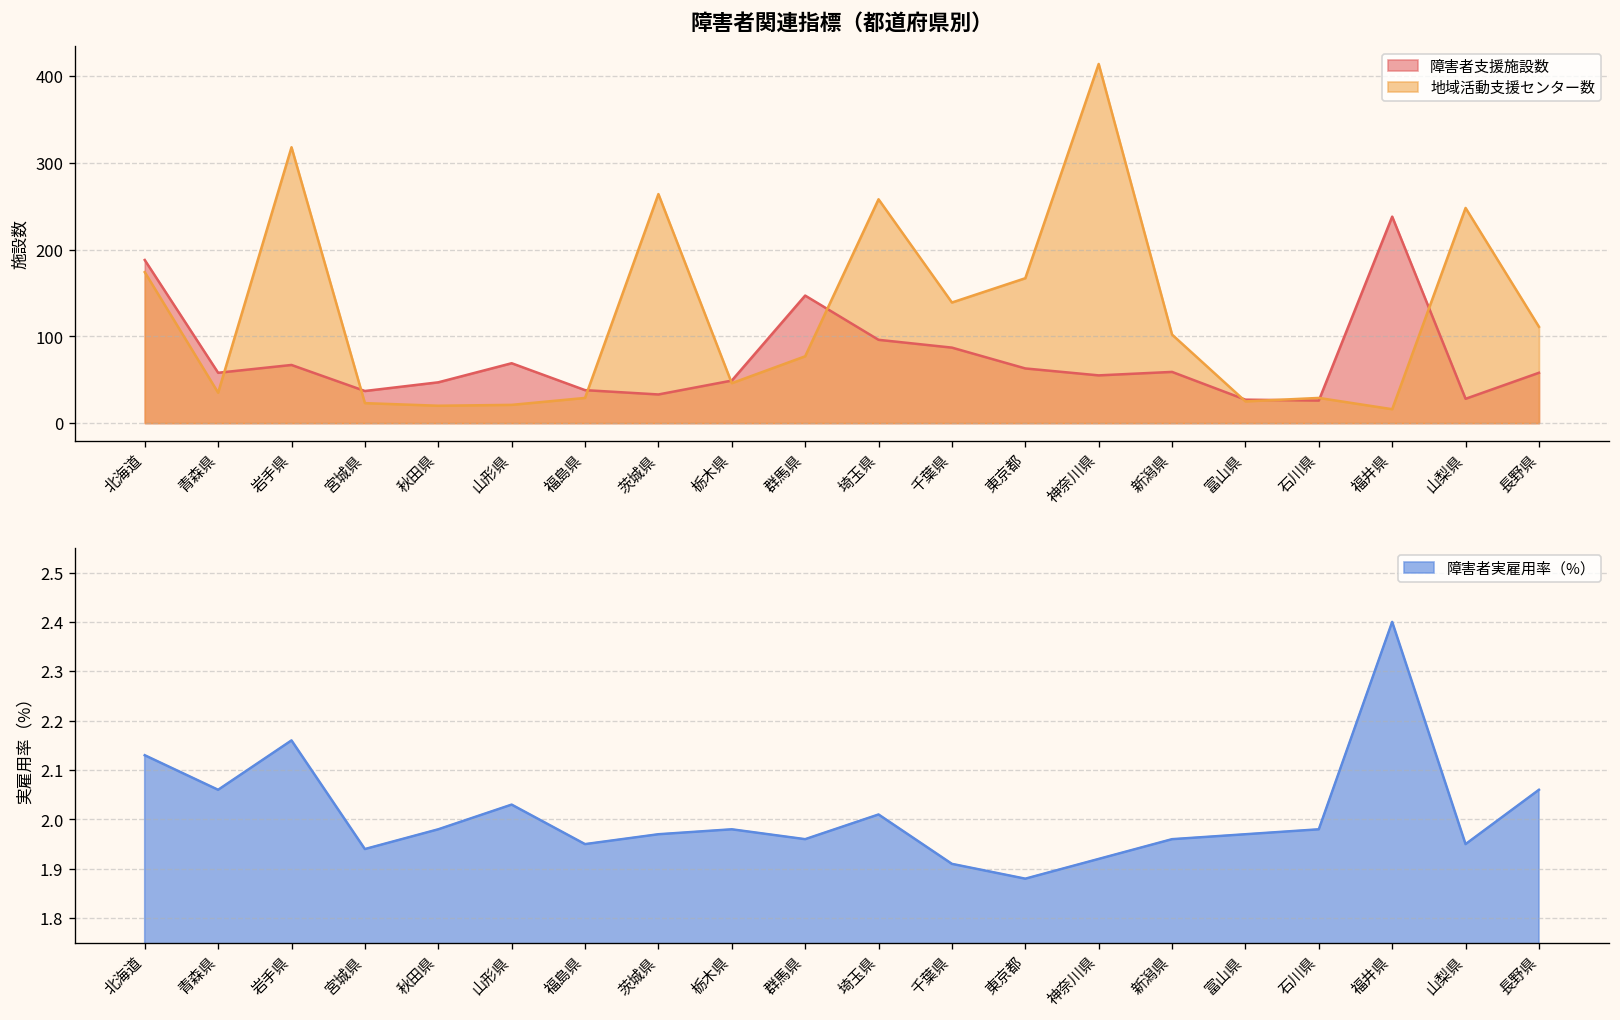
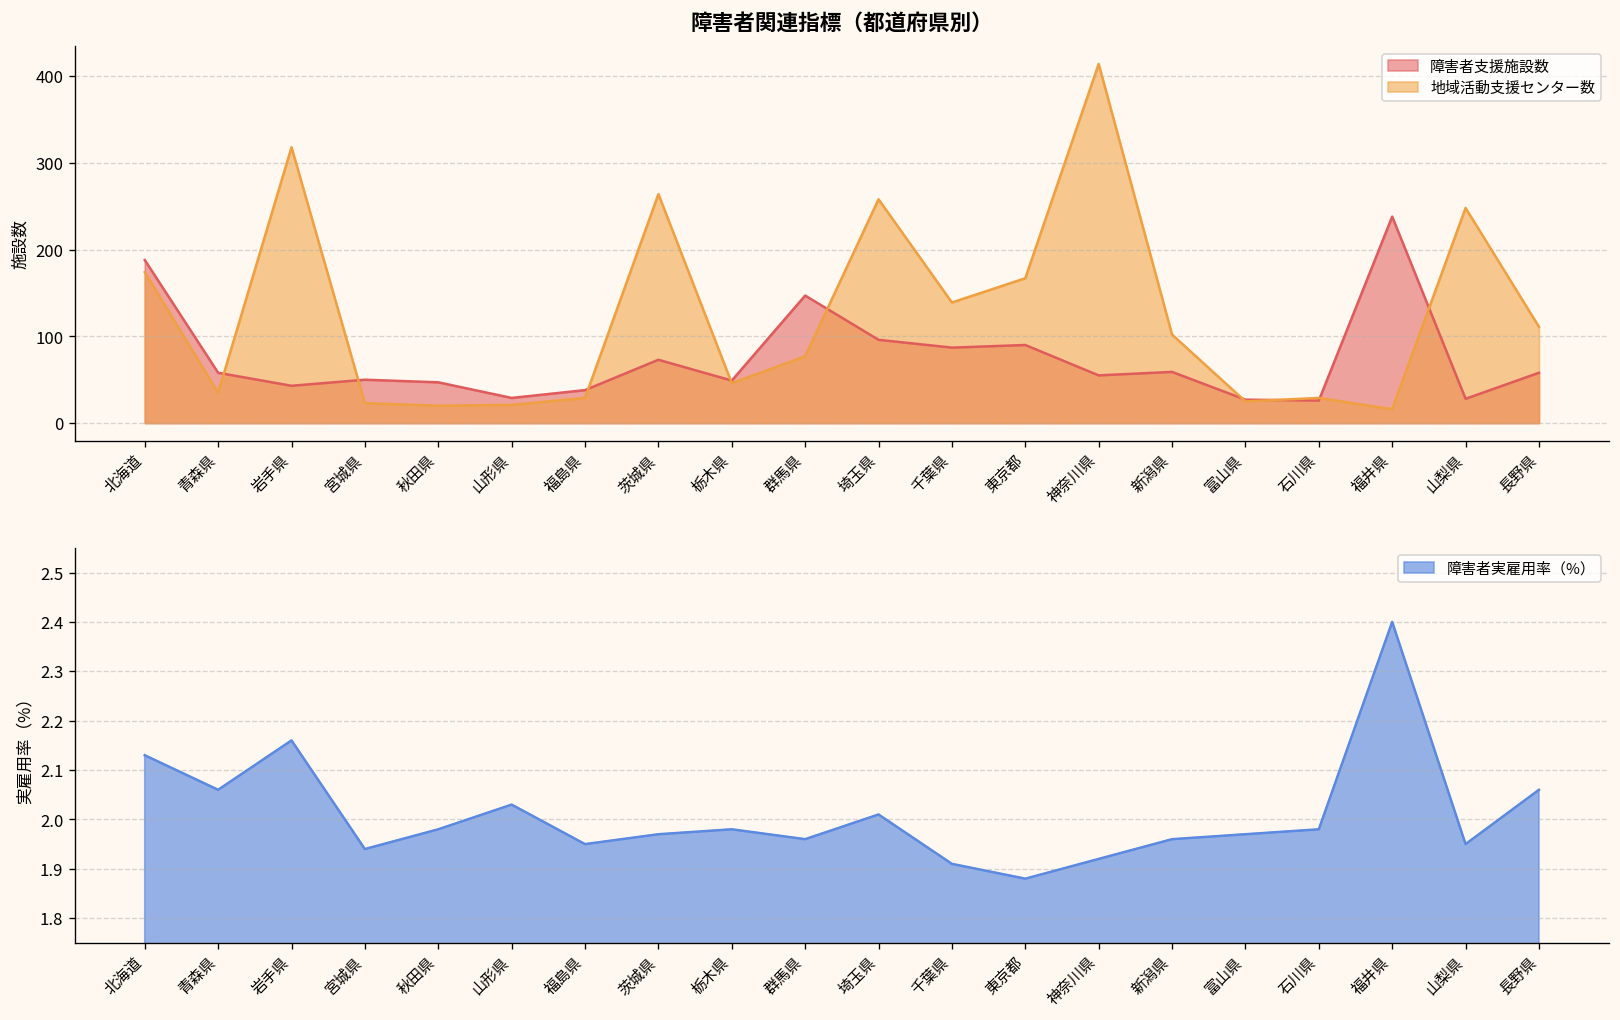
障害者関連指標（都道府県別）, 障害者支援施設数, 岩手県: 70 -> 40
障害者関連指標（都道府県別）, 障害者支援施設数, 宮城県: 40 -> 50
障害者関連指標（都道府県別）, 障害者支援施設数, 山形県: 70 -> 30
障害者関連指標（都道府県別）, 障害者支援施設数, 茨城県: 30 -> 70
障害者関連指標（都道府県別）, 障害者支援施設数, 東京都: 60 -> 90
